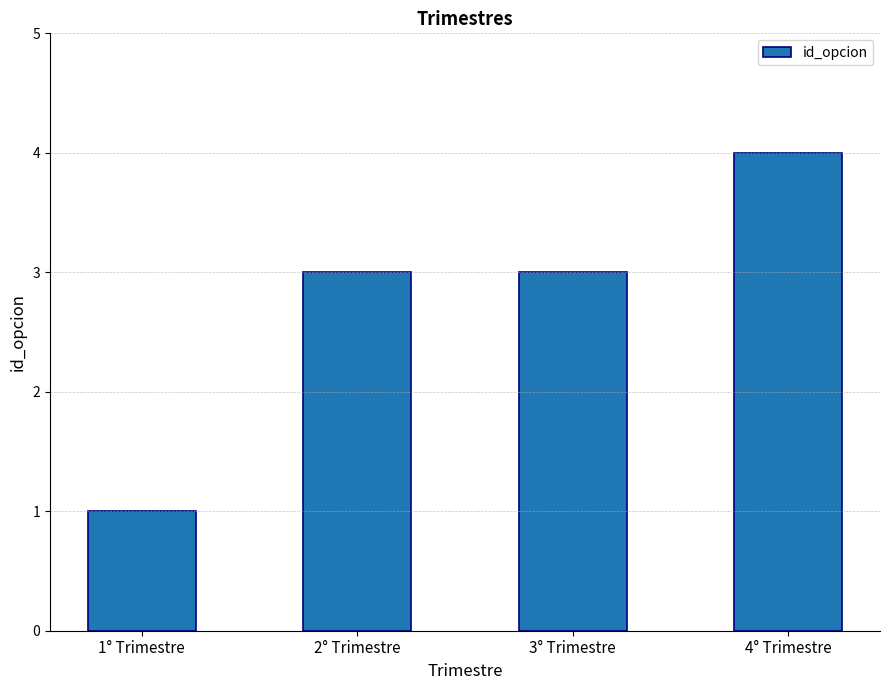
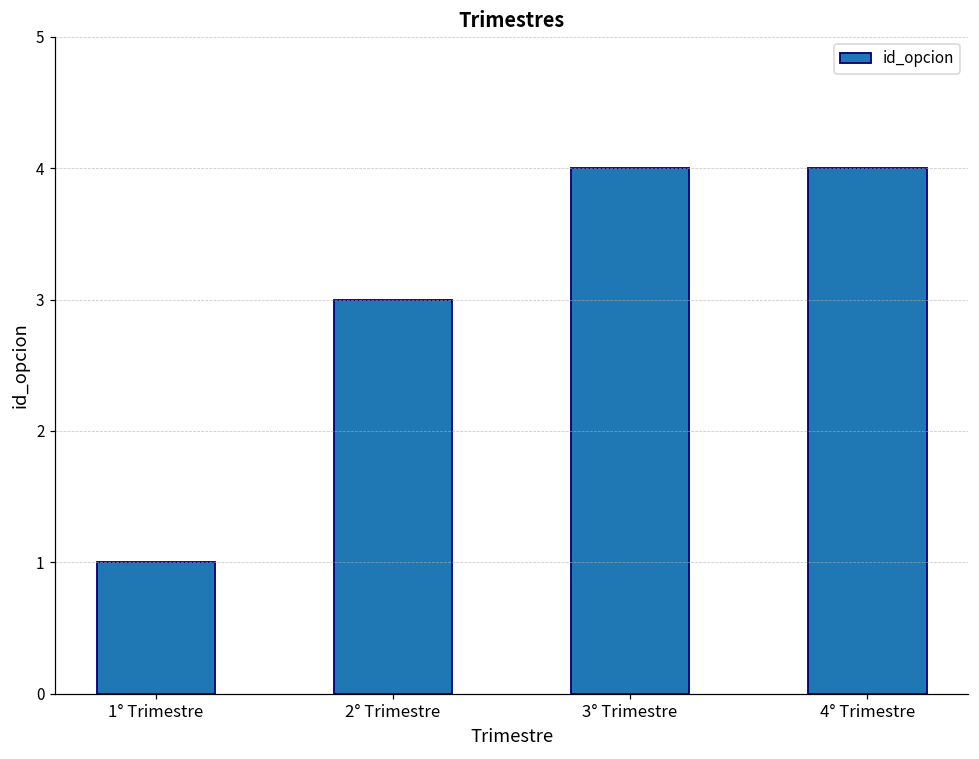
3° Trimestre: 3 -> 4
